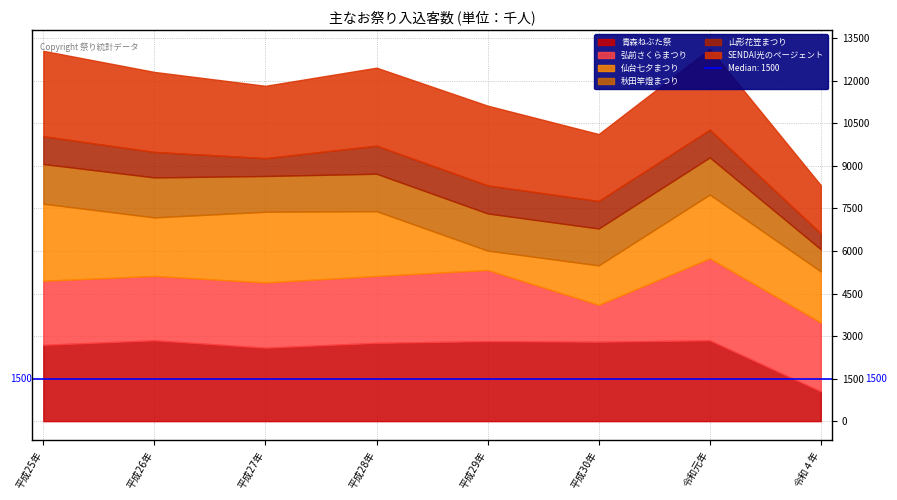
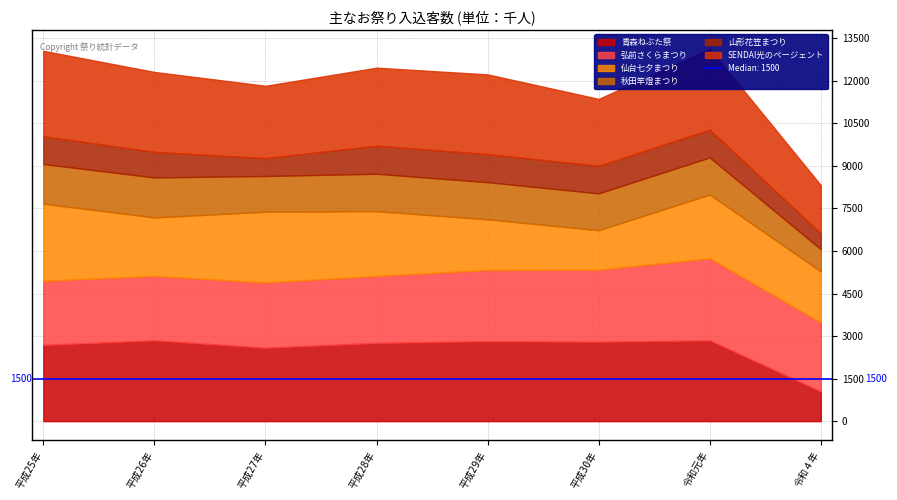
仙台七夕まつり, 平成29年: 700 -> 1800
弘前さくらまつり, 平成30年: 1300 -> 2500
